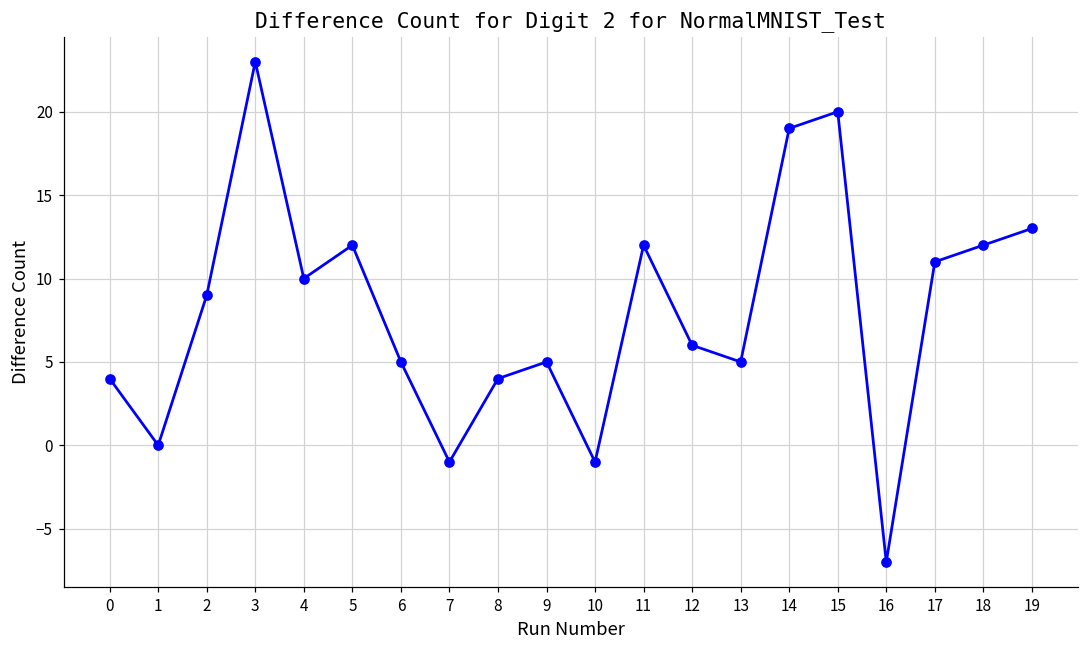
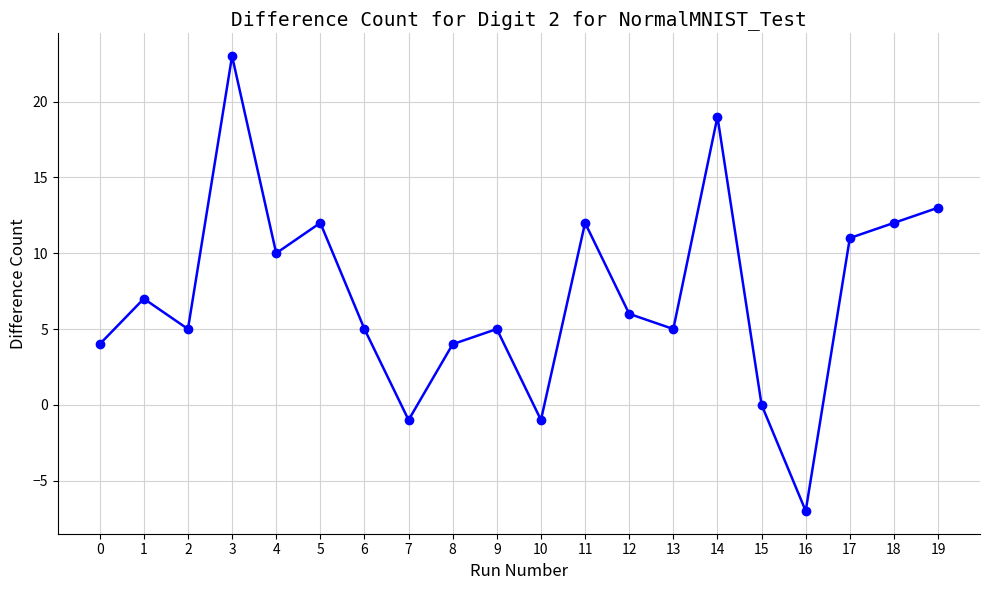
1: 0 -> 7
2: 9 -> 5
15: 20 -> 0
